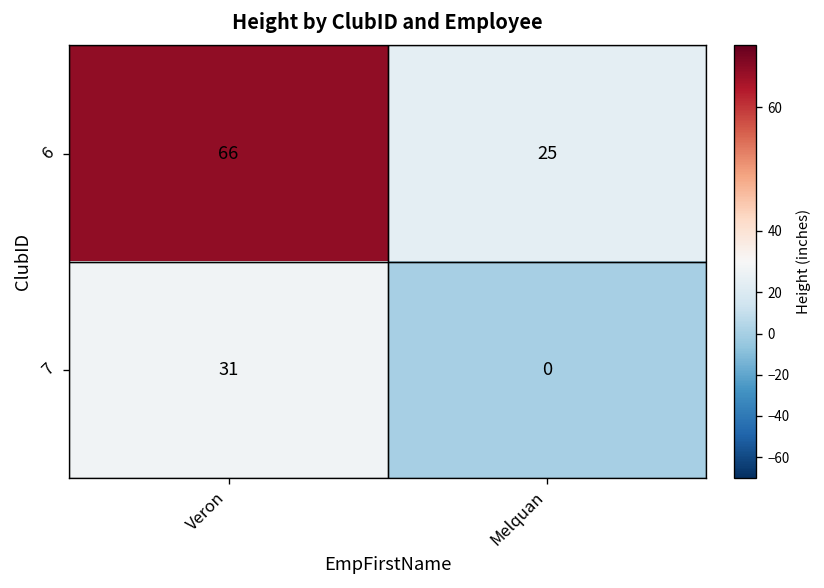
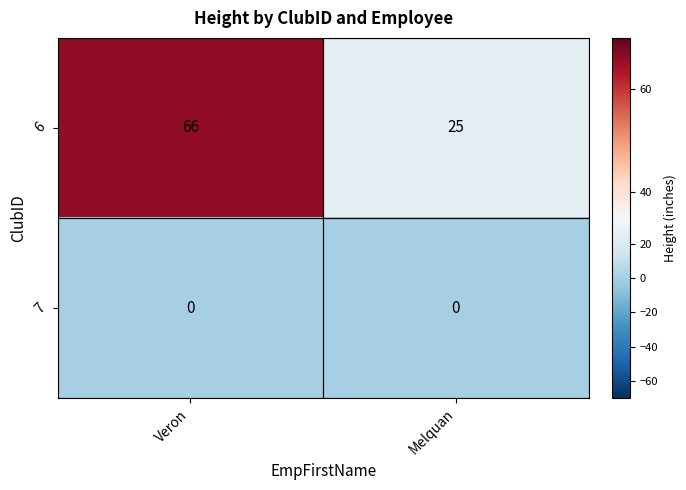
7, Veron: 31 -> 0
